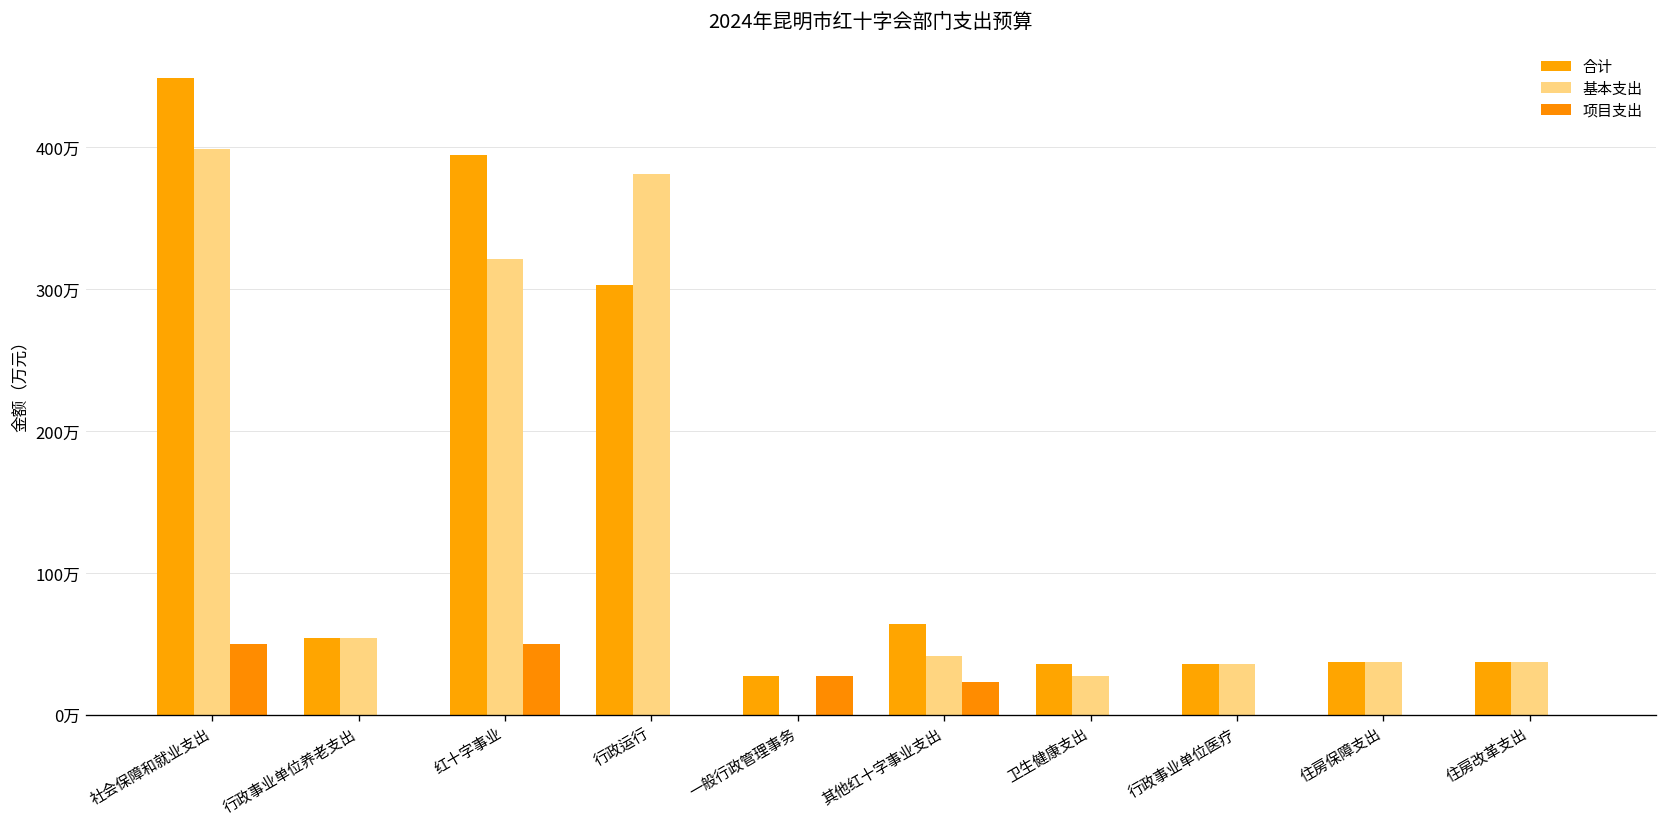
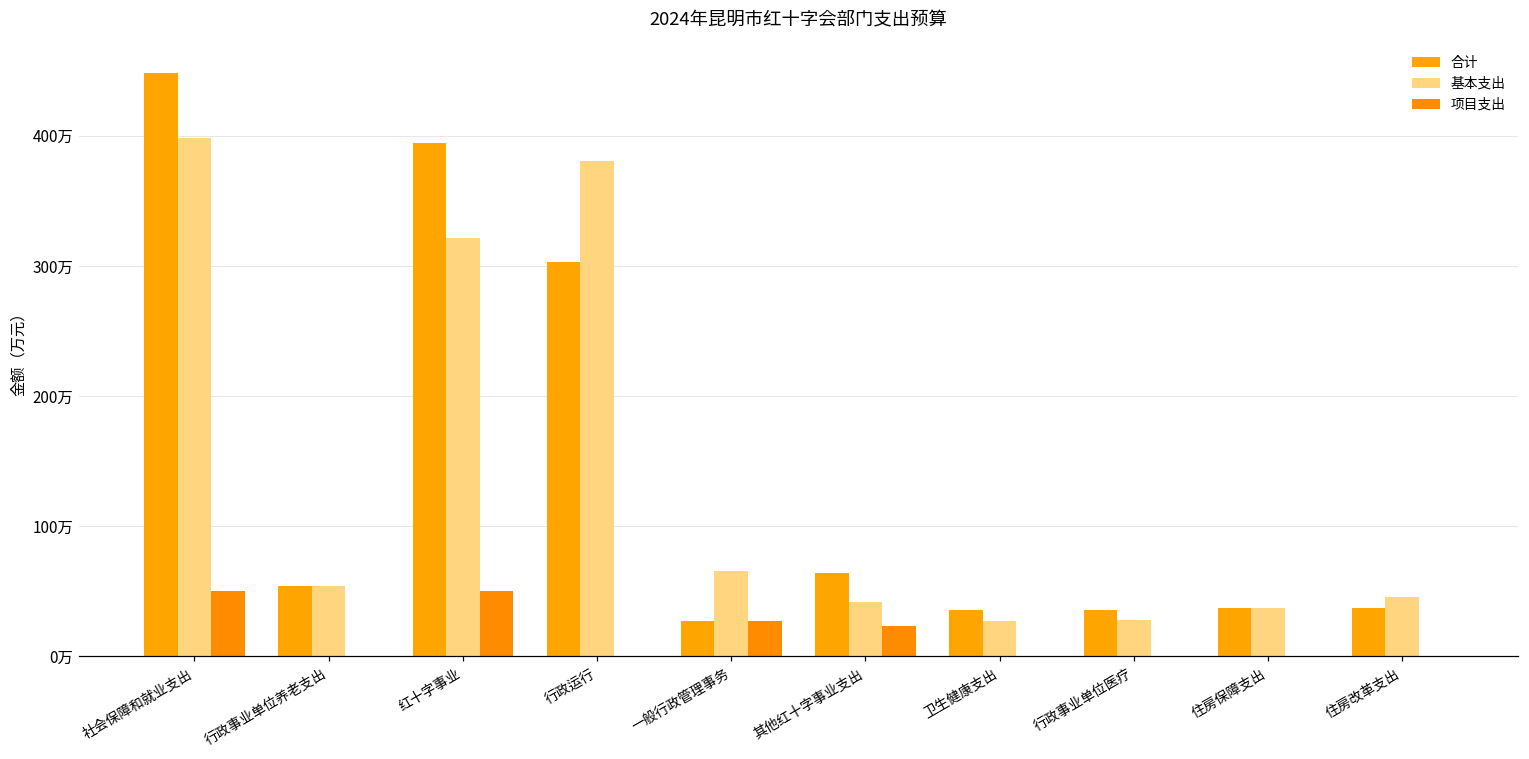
基本支出, 一般行政管理事务: 0万 -> 65万
基本支出, 行政事业单位医疗: 36万 -> 28万
基本支出, 住房改革支出: 37万 -> 46万
